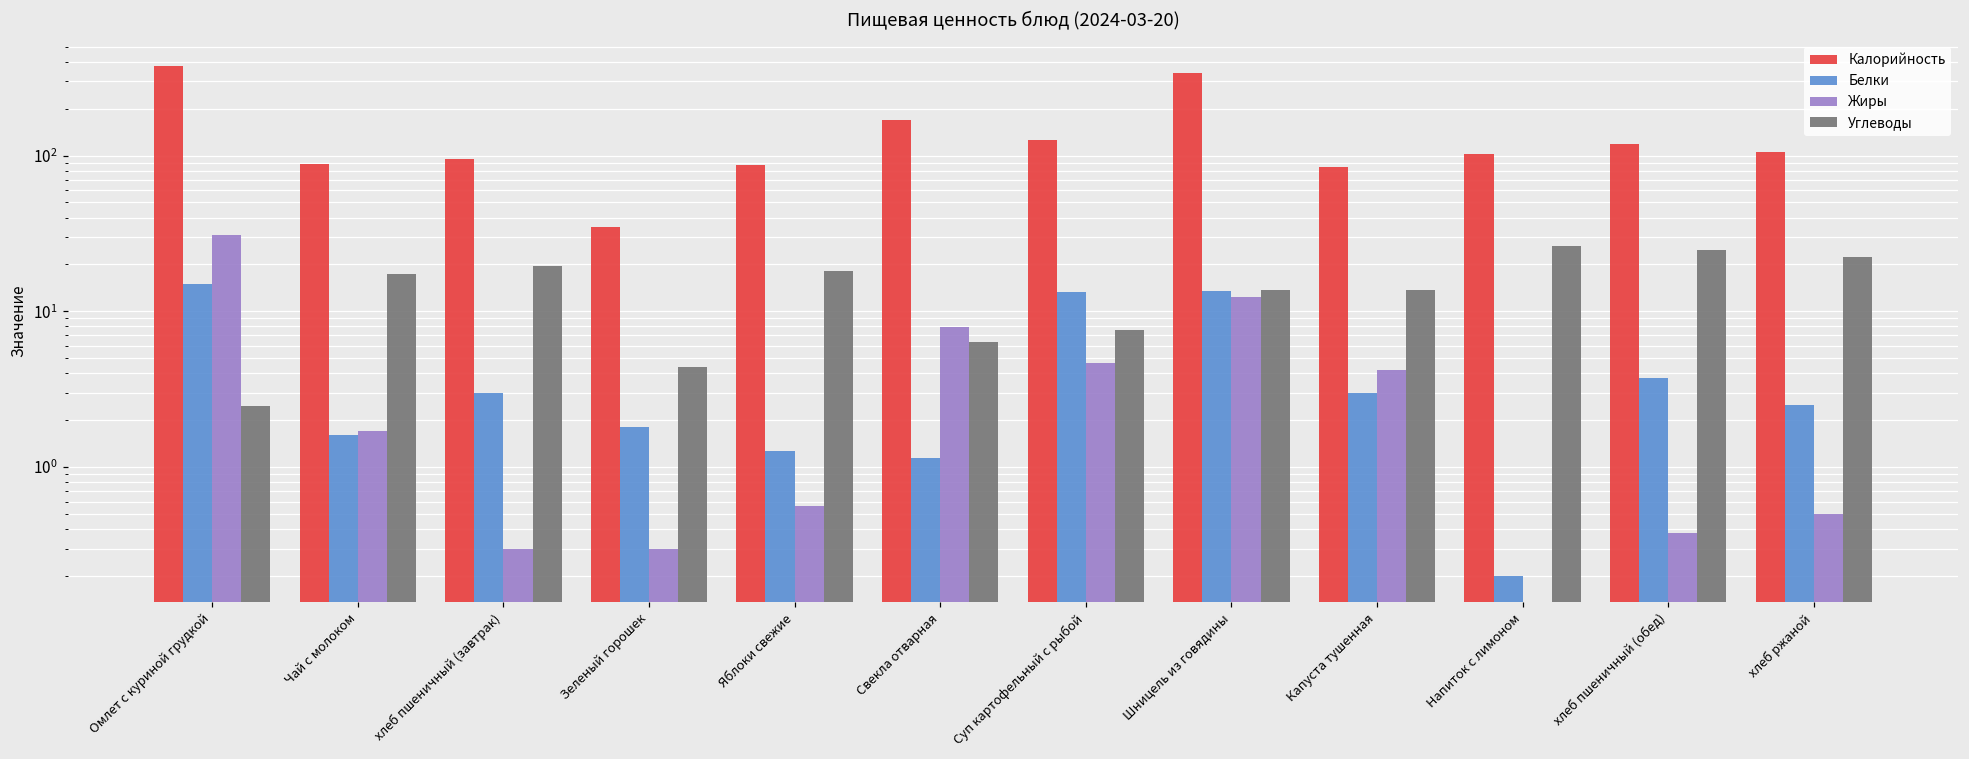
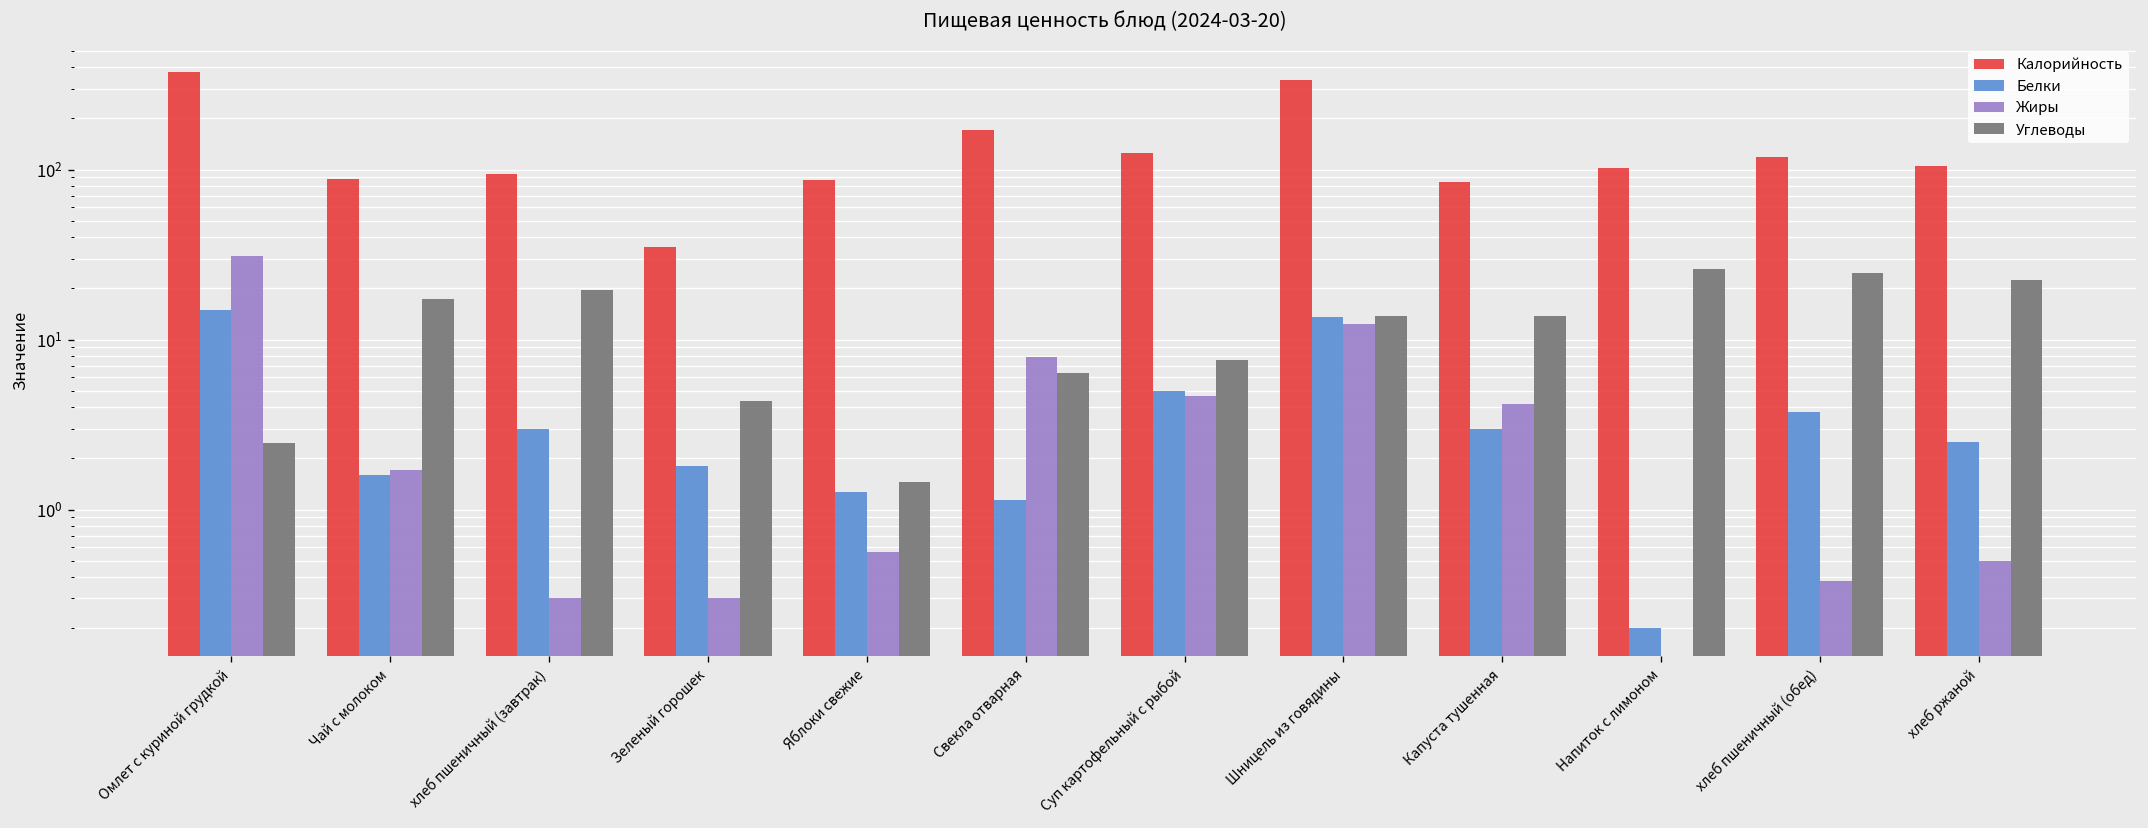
Углеводы, Яблоки свежие: 18 -> 1.5
Белки, Суп картофельный с рыбой: 13 -> 5.0
